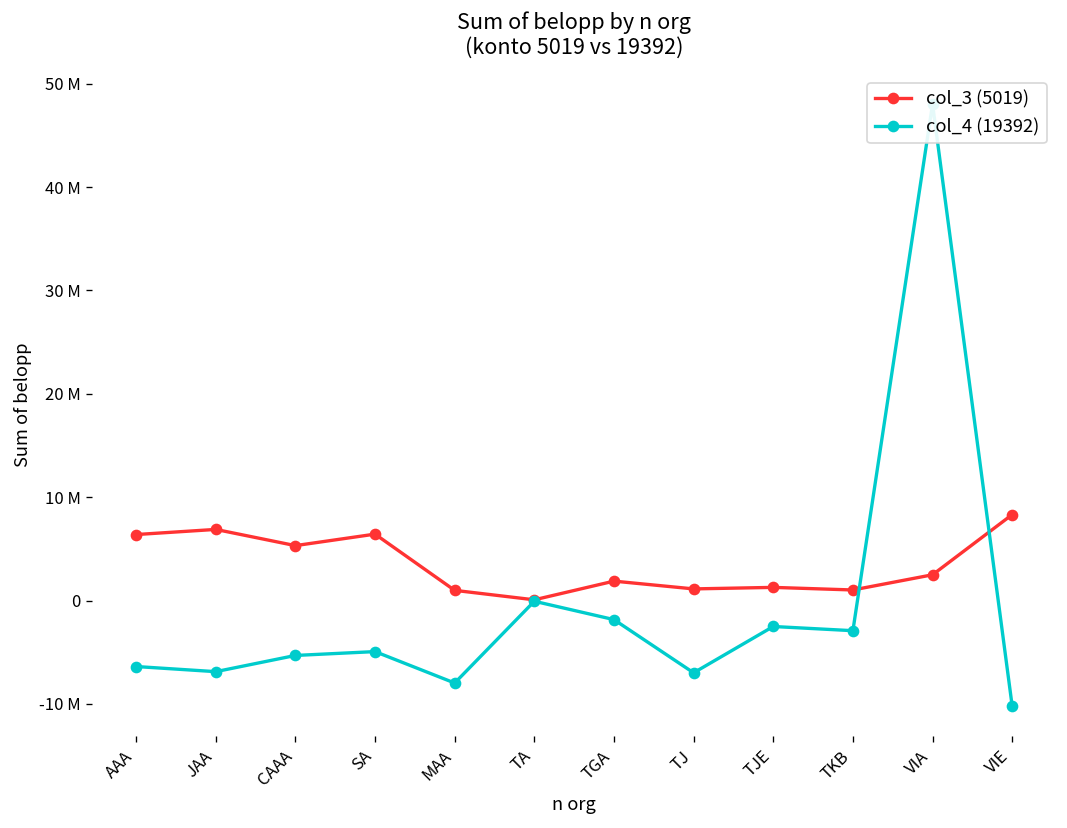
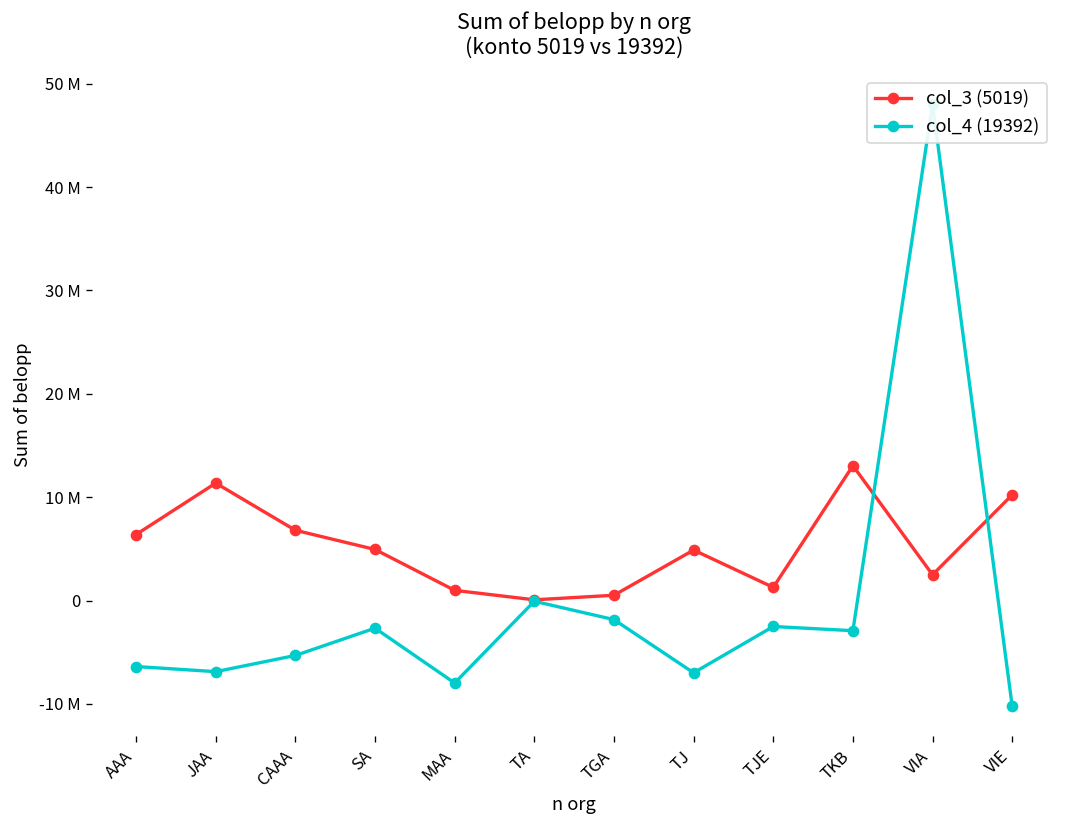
col_3 (5019), JAA: 7000000 -> 11000000
col_3 (5019), CAAA: 5000000 -> 7000000
col_3 (5019), SA: 6000000 -> 5000000
col_4 (19392), SA: -5000000 -> -3000000
col_3 (5019), TGA: 2000000 -> 1000000
col_3 (5019), TJ: 1000000 -> 5000000
col_3 (5019), TKB: 1000000 -> 13000000
col_3 (5019), VIE: 8000000 -> 10000000
